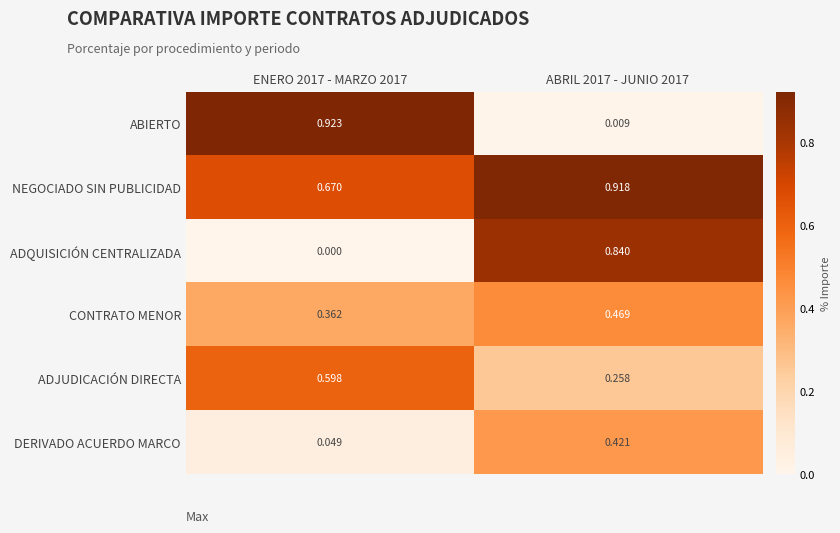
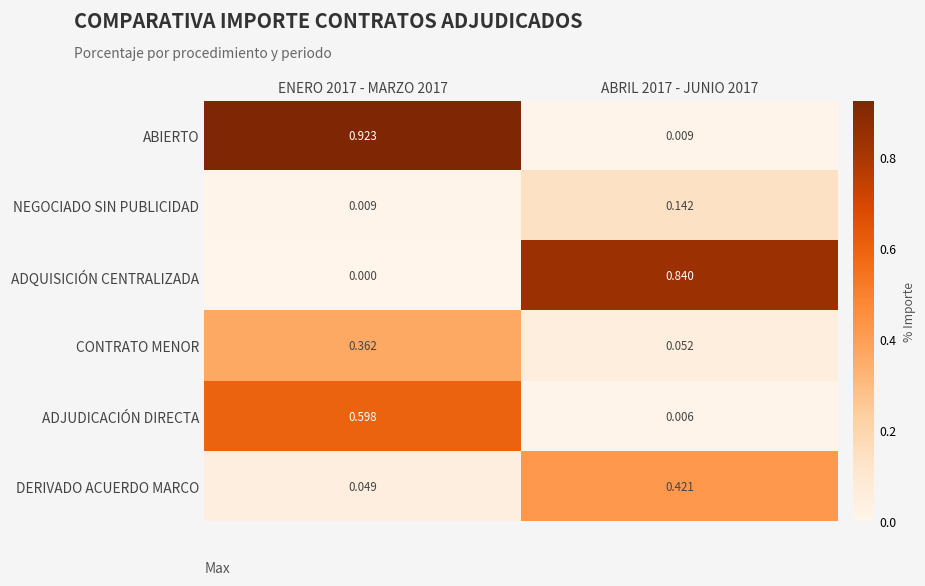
NEGOCIADO SIN PUBLICIDAD, ENERO 2017 - MARZO 2017: 0.670 -> 0.009
NEGOCIADO SIN PUBLICIDAD, ABRIL 2017 - JUNIO 2017: 0.918 -> 0.142
CONTRATO MENOR, ABRIL 2017 - JUNIO 2017: 0.469 -> 0.052
ADJUDICACIÓN DIRECTA, ABRIL 2017 - JUNIO 2017: 0.258 -> 0.006
